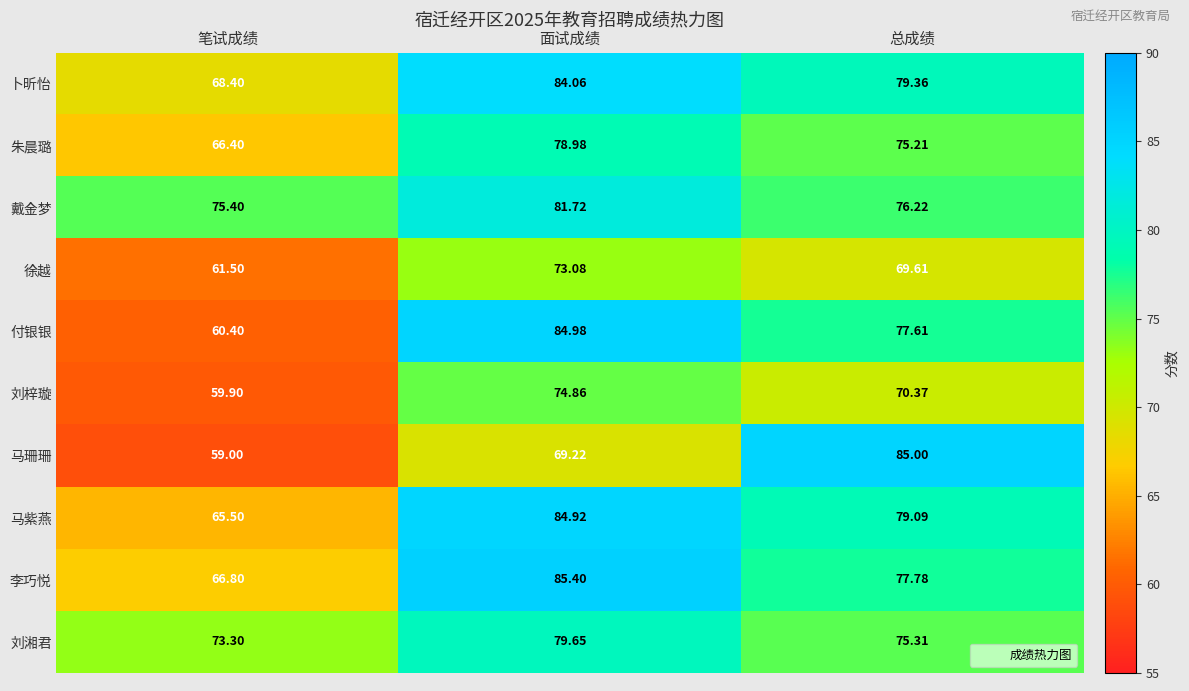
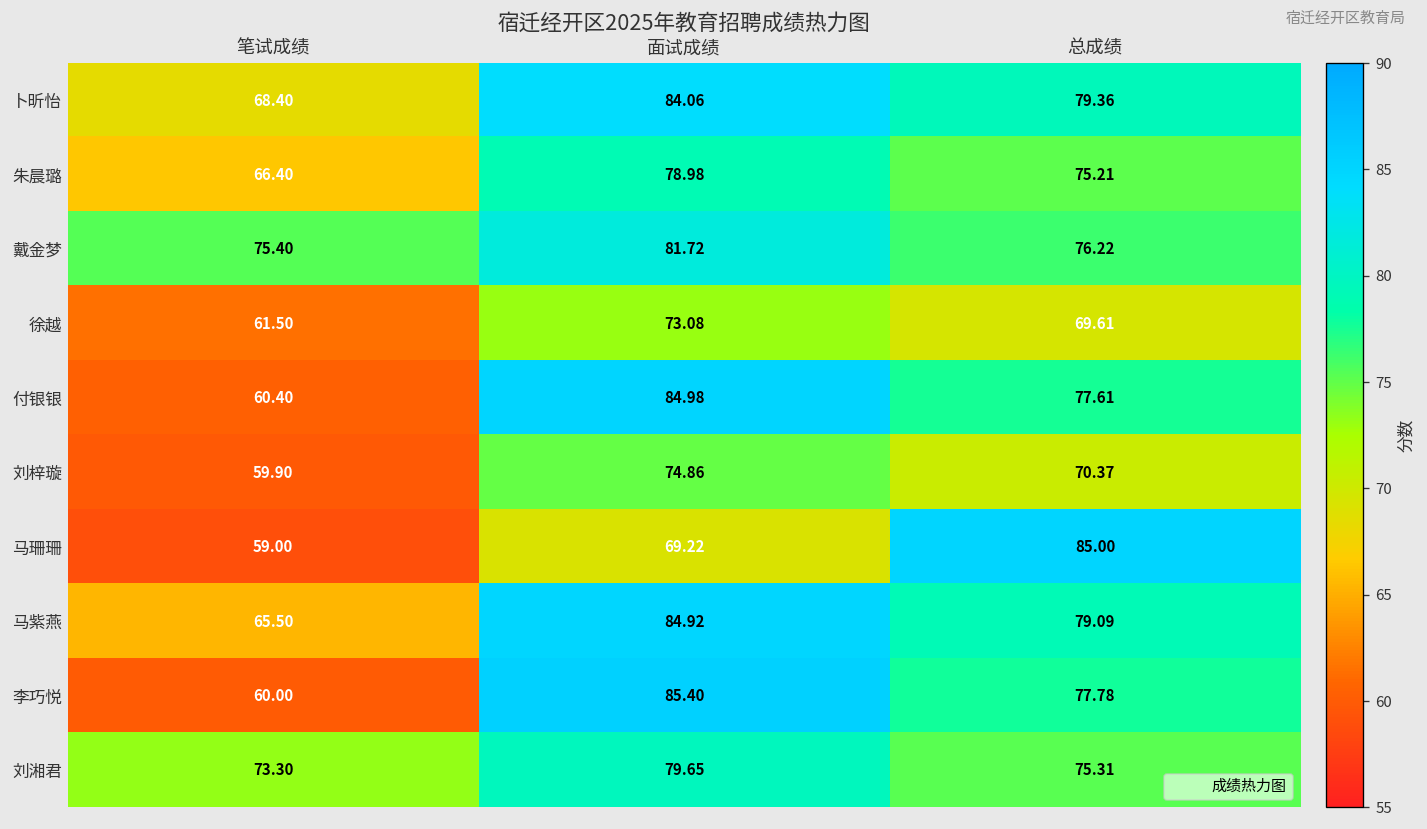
李巧悦, 笔试成绩: 66.80 -> 60.00
